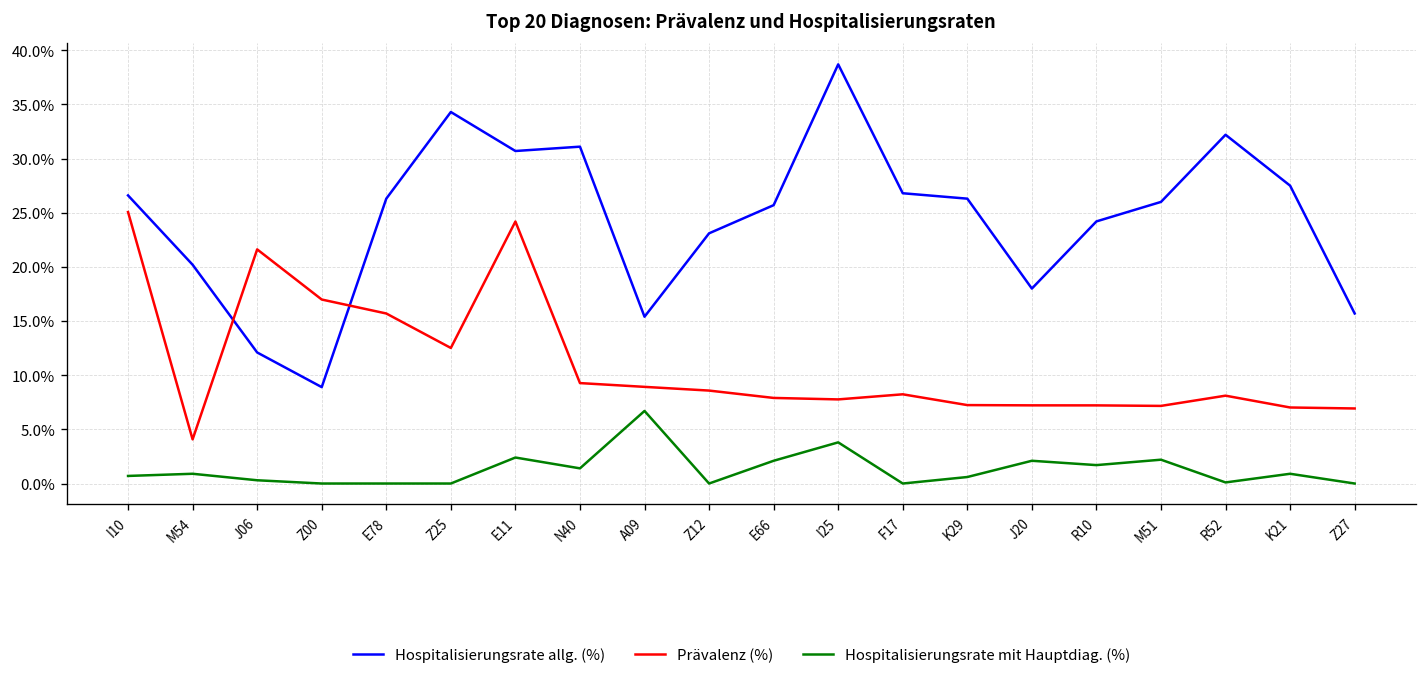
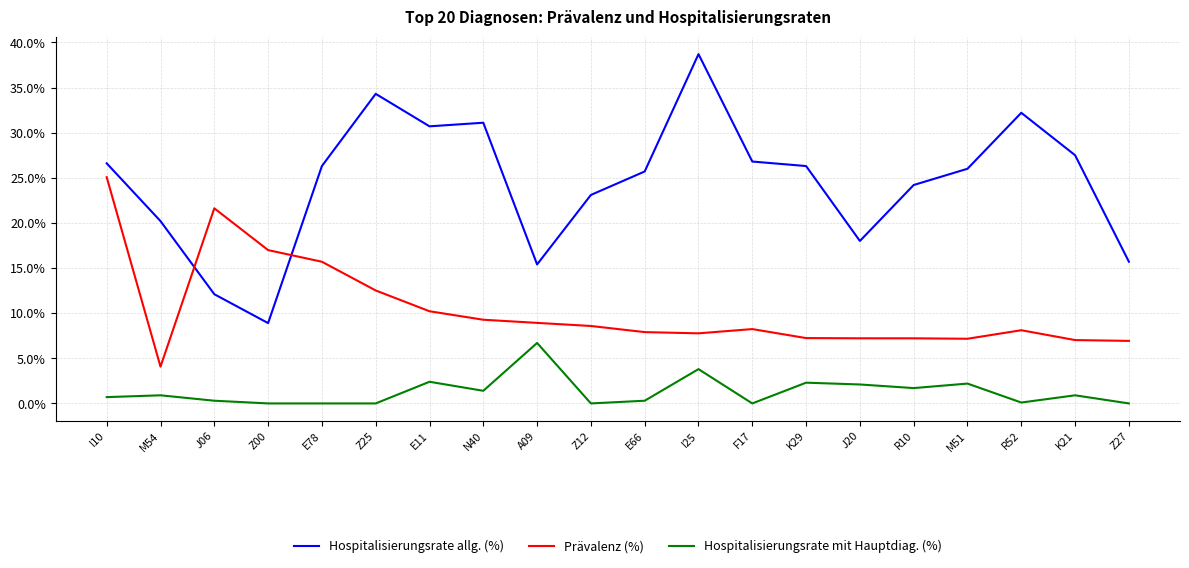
Prävalenz (%), E11: 24% -> 10%
Hospitalisierungsrate mit Hauptdiag. (%), E66: 2% -> 0%
Hospitalisierungsrate mit Hauptdiag. (%), K29: 1% -> 2%
